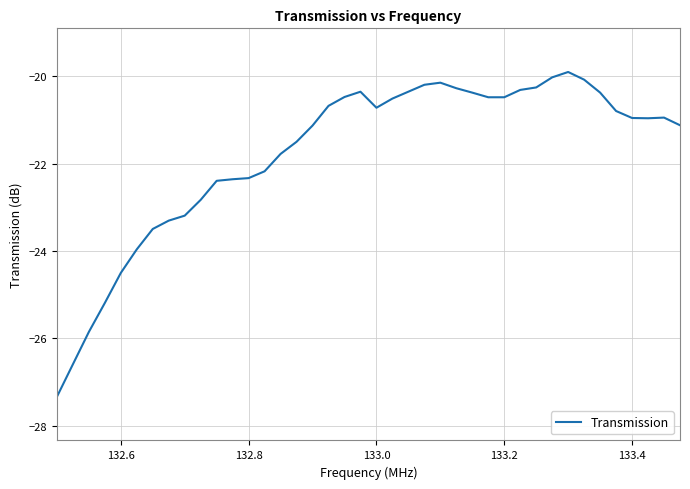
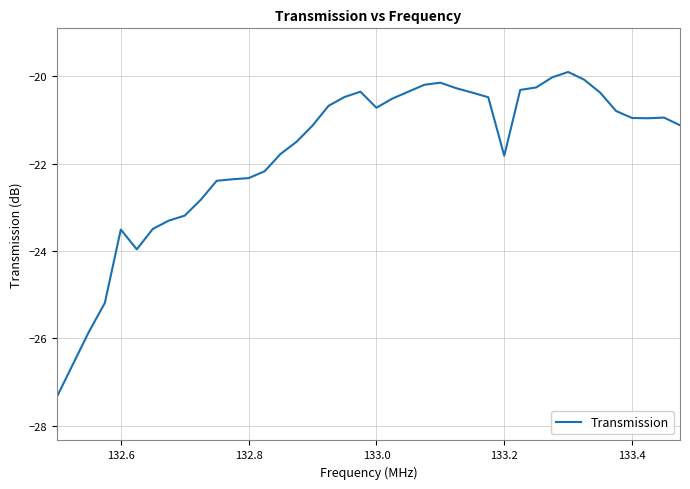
132.6: -24.5 -> -23.5
133.2: -20.5 -> -21.8
